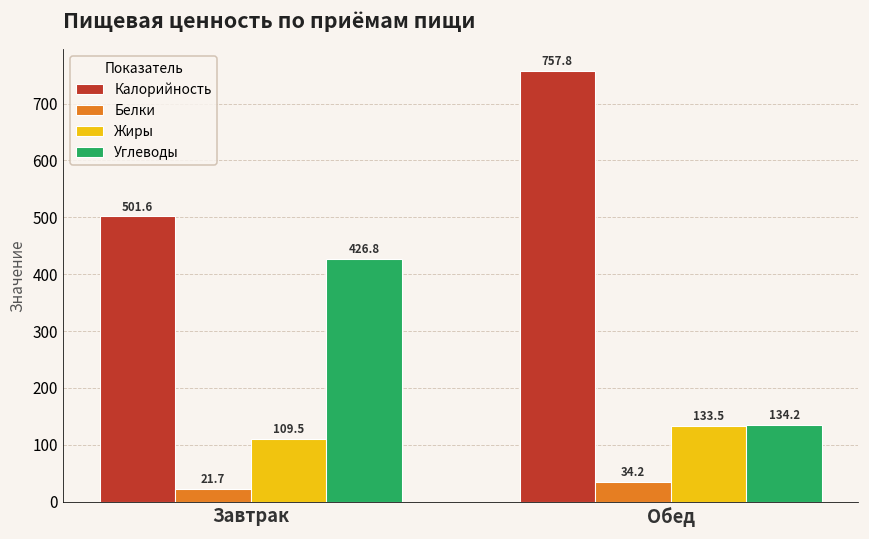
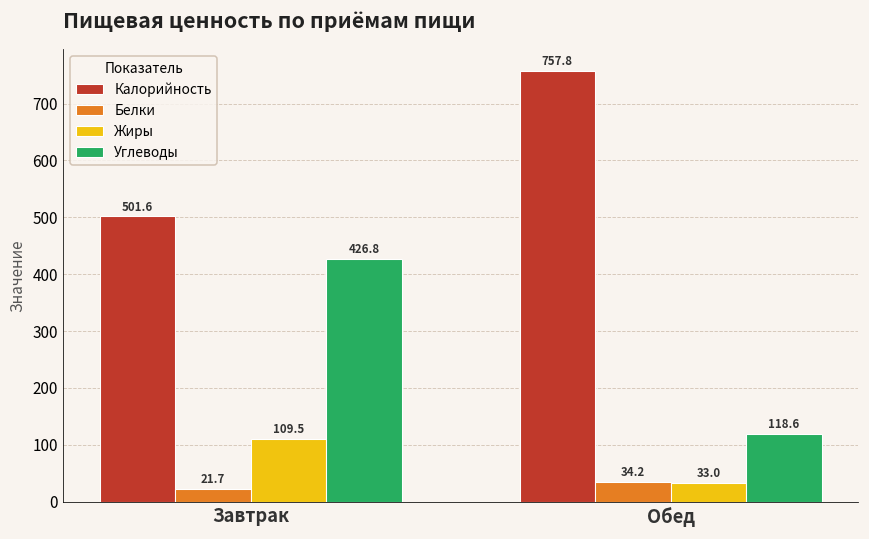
Жиры, Обед: 133.5 -> 33.0
Углеводы, Обед: 134.2 -> 118.6
